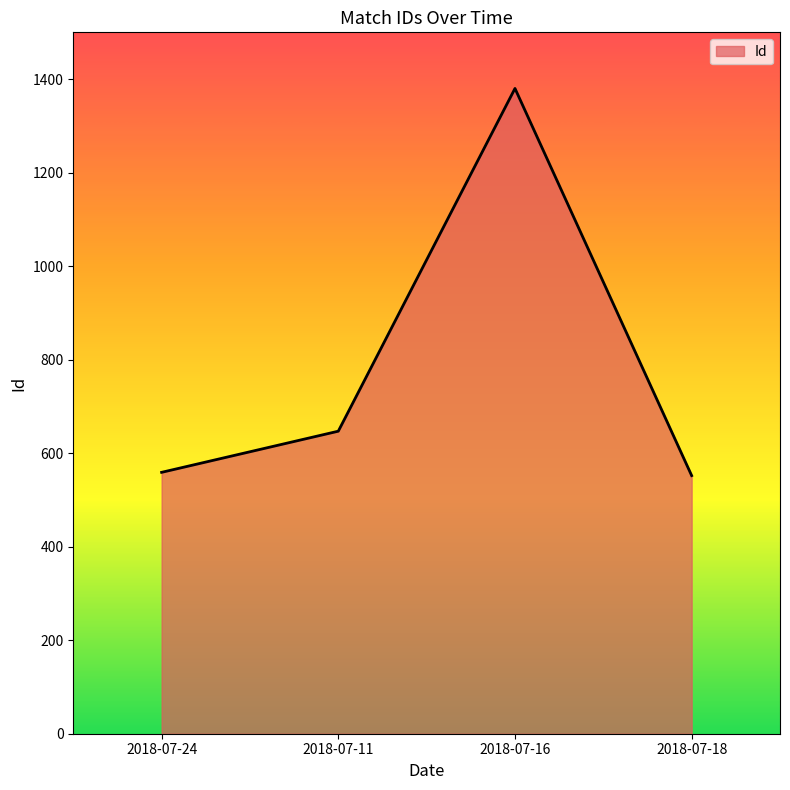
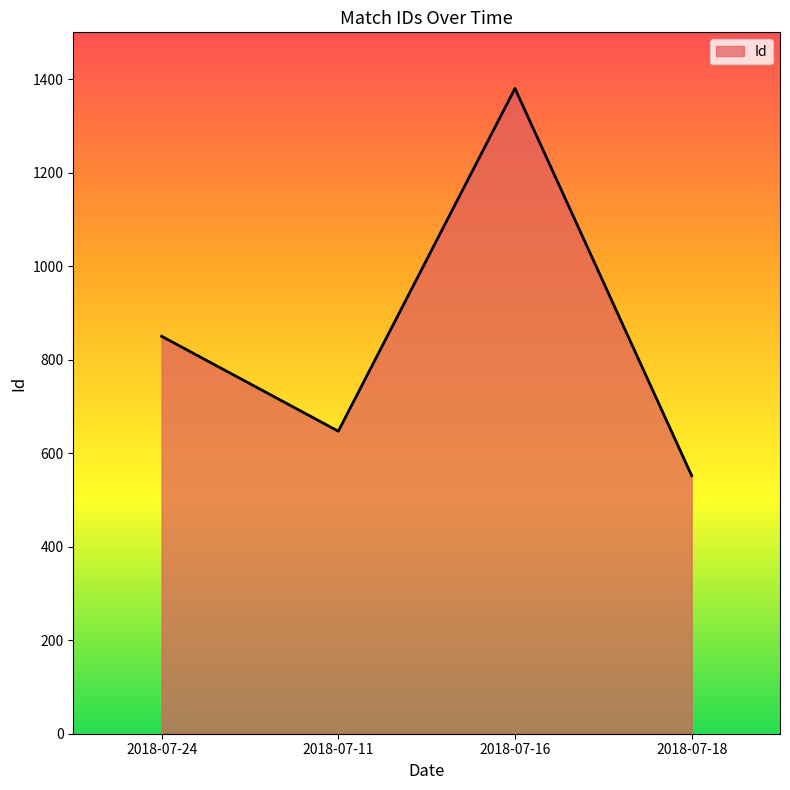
2018-07-24: 560 -> 850
